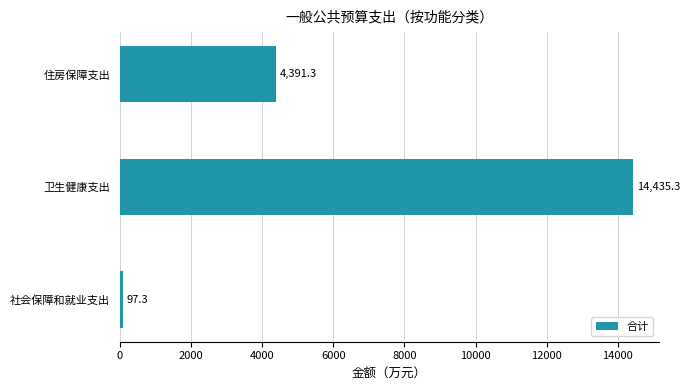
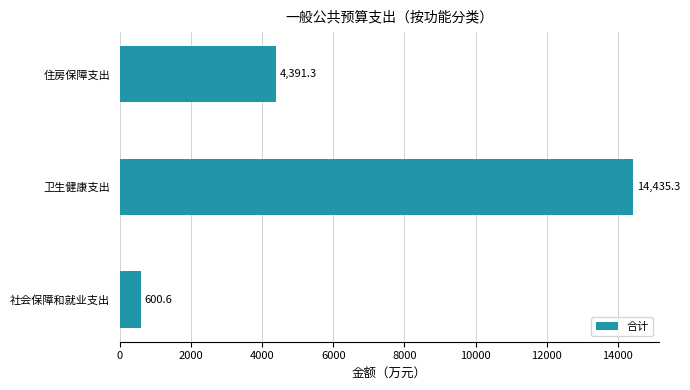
社会保障和就业支出: 97.3 -> 600.6
